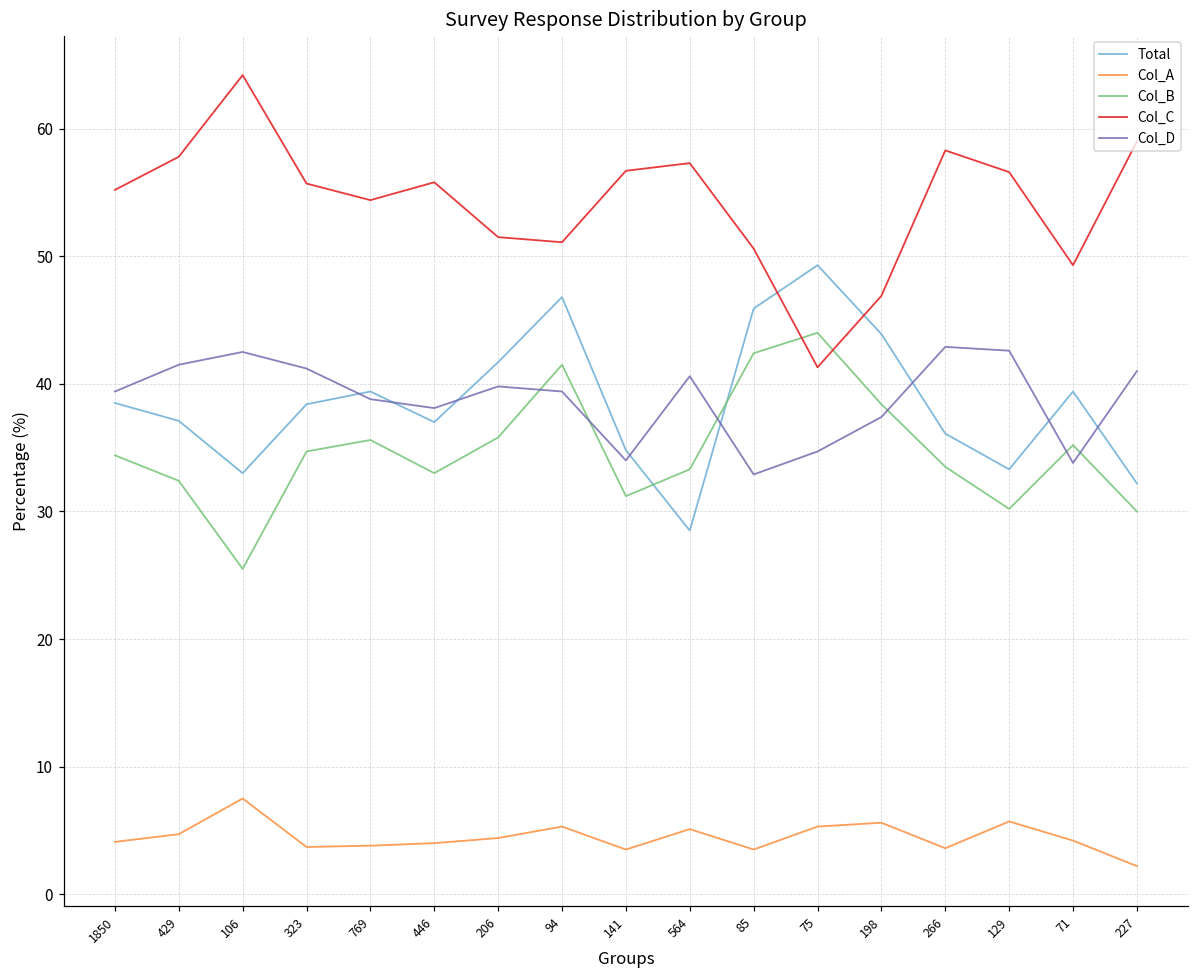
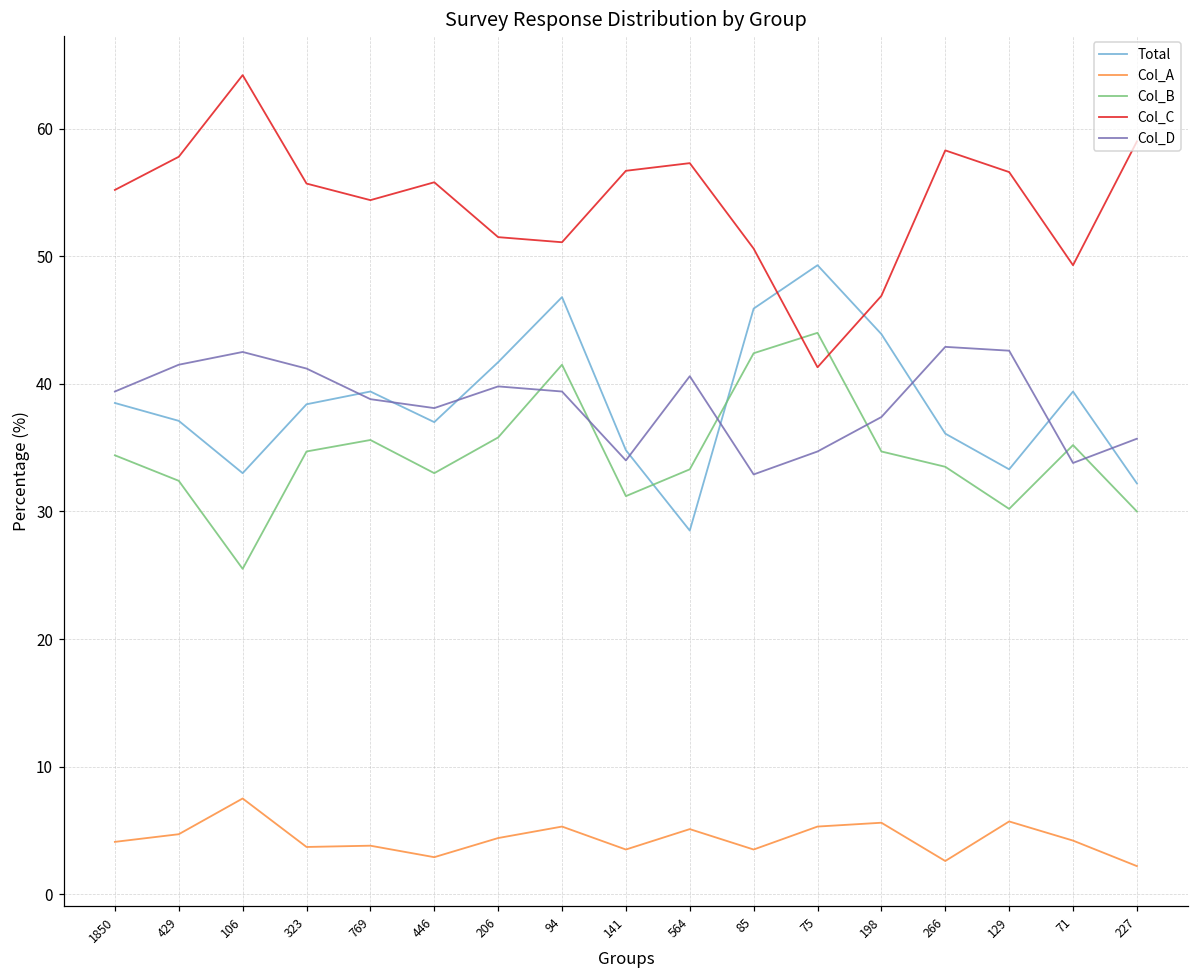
Col_A, 446: 4.0 -> 2.9
Col_B, 198: 38.4 -> 34.7
Col_A, 266: 3.6 -> 2.6
Col_D, 227: 41.0 -> 35.7
